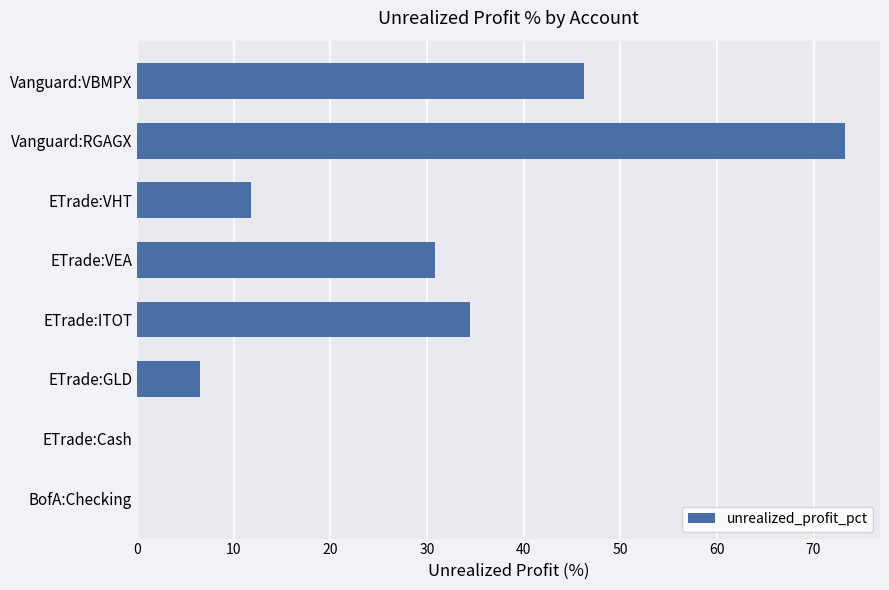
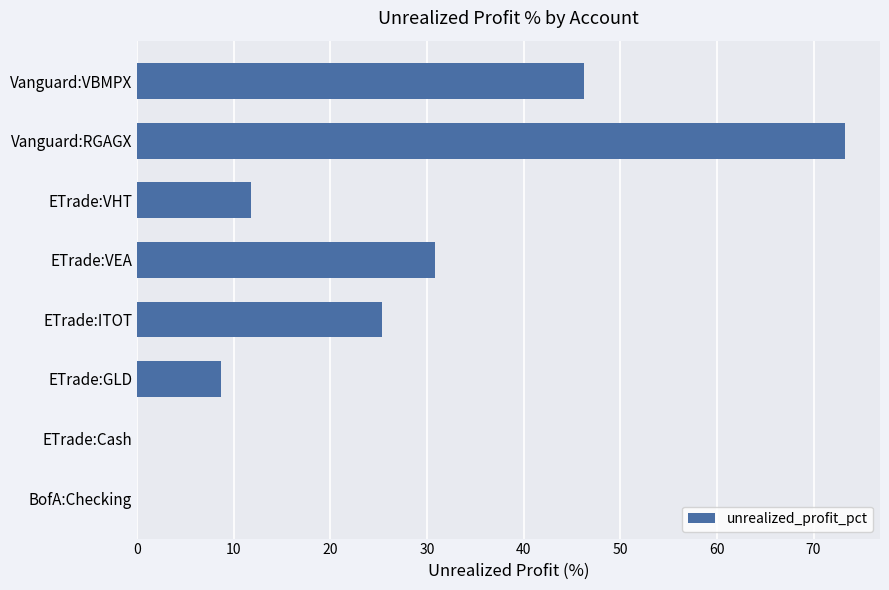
ETrade:ITOT: 34 -> 25
ETrade:GLD: 7 -> 9
